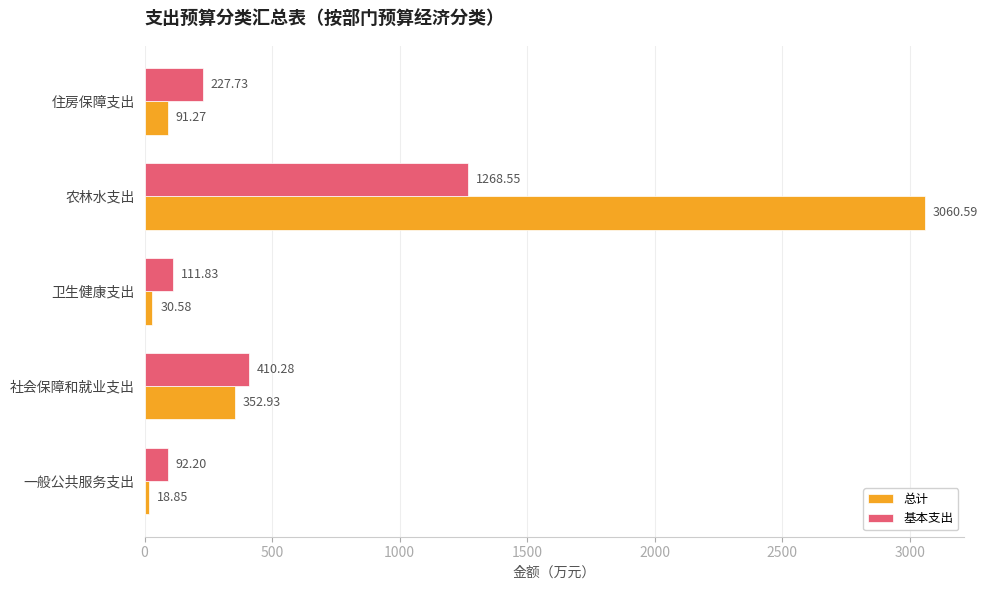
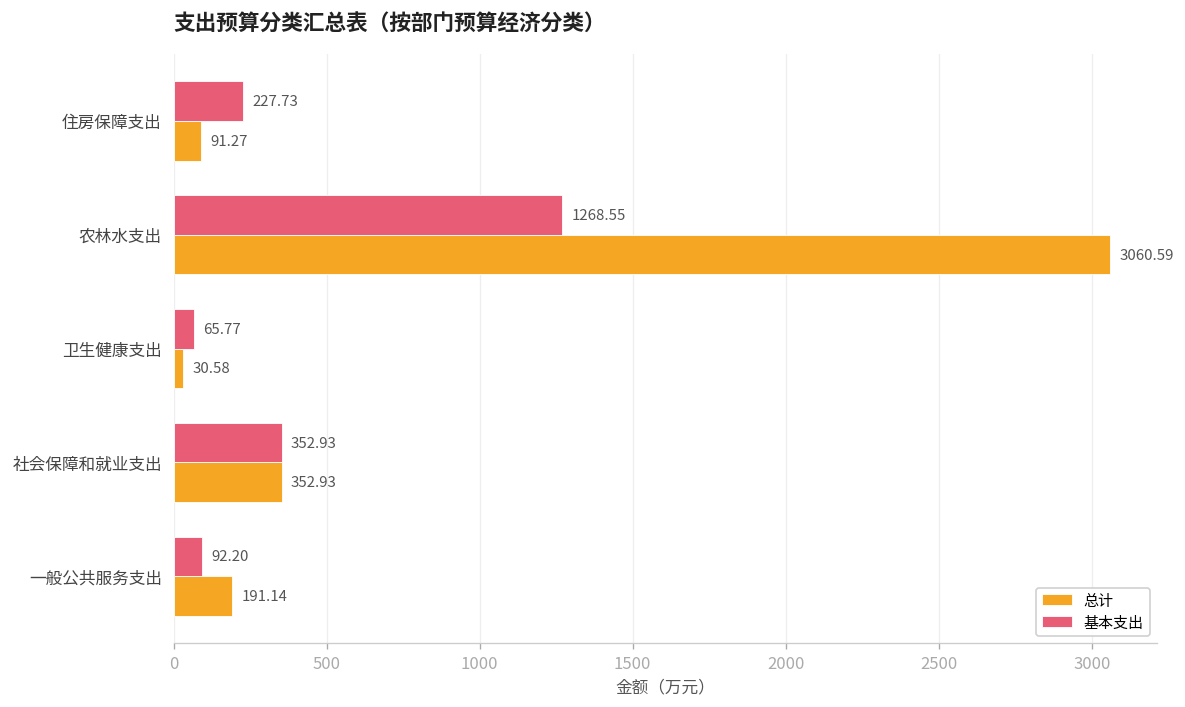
基本支出, 卫生健康支出: 111.83 -> 65.77
基本支出, 社会保障和就业支出: 410.28 -> 352.93
总计, 一般公共服务支出: 18.85 -> 191.14
